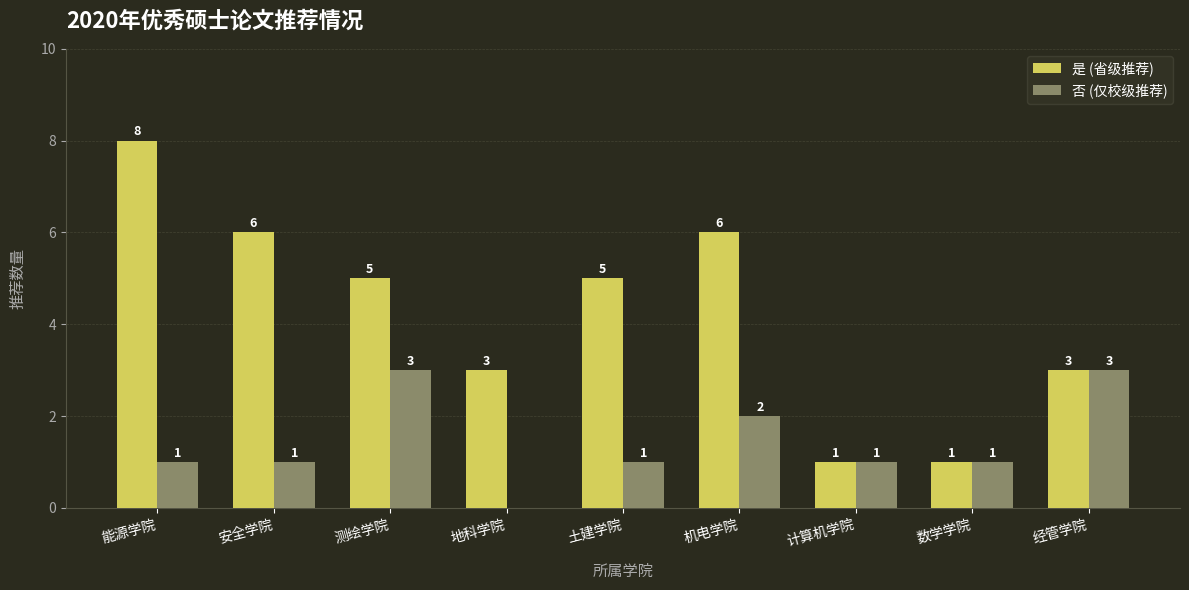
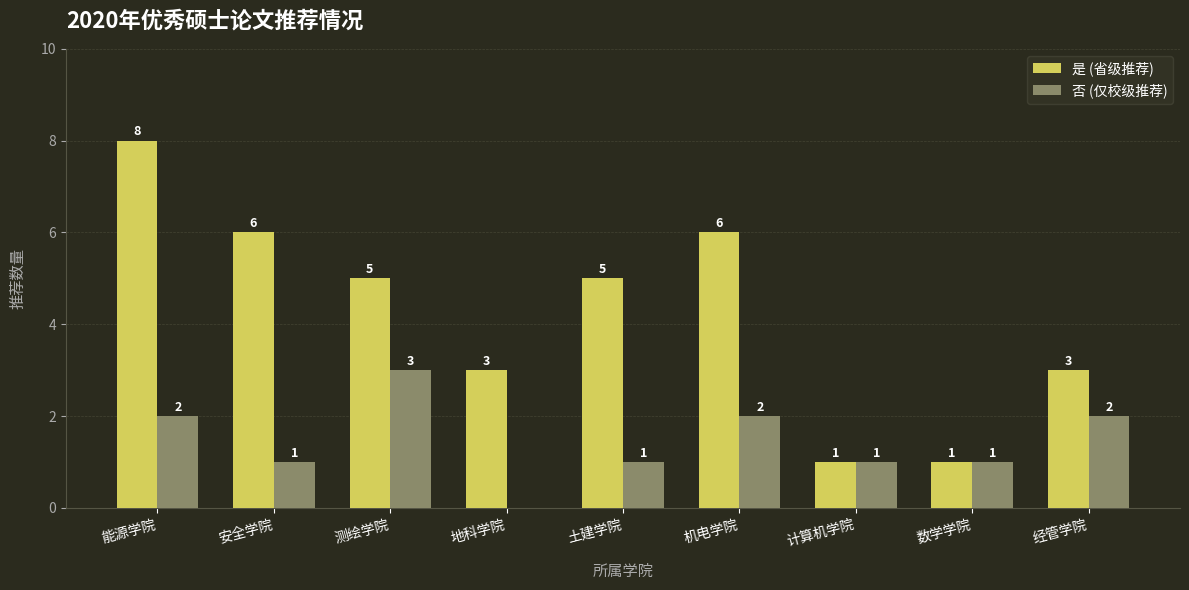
否 (仅校级推荐), 能源学院: 1 -> 2
否 (仅校级推荐), 经管学院: 3 -> 2
